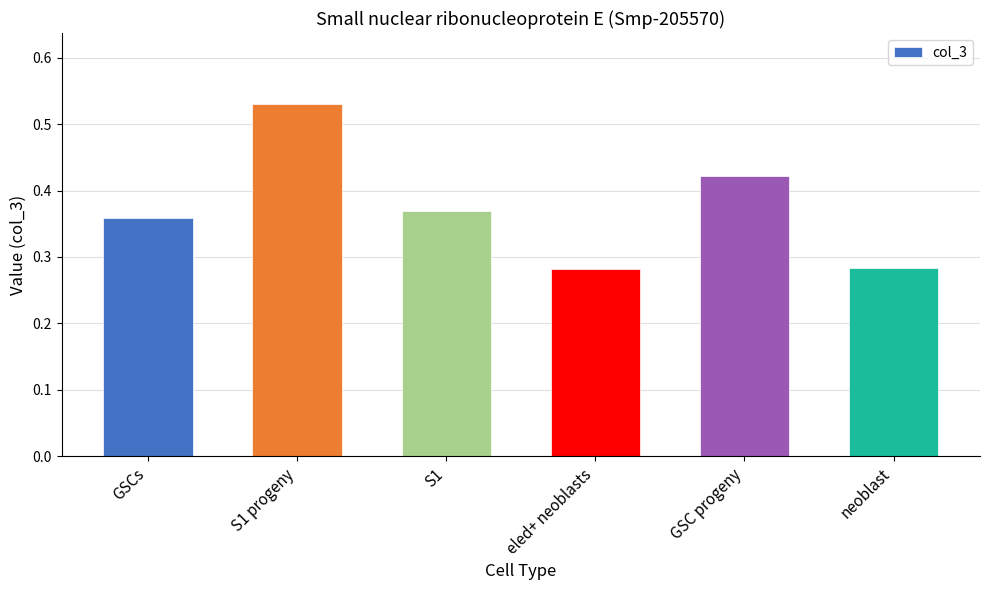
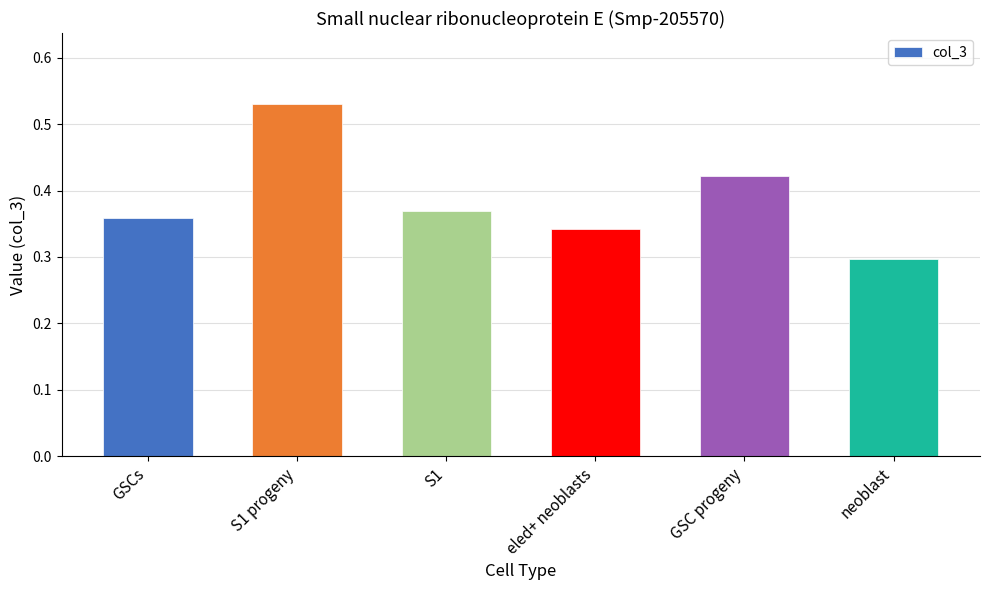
eled+ neoblasts: 0.28 -> 0.34
neoblast: 0.28 -> 0.30
